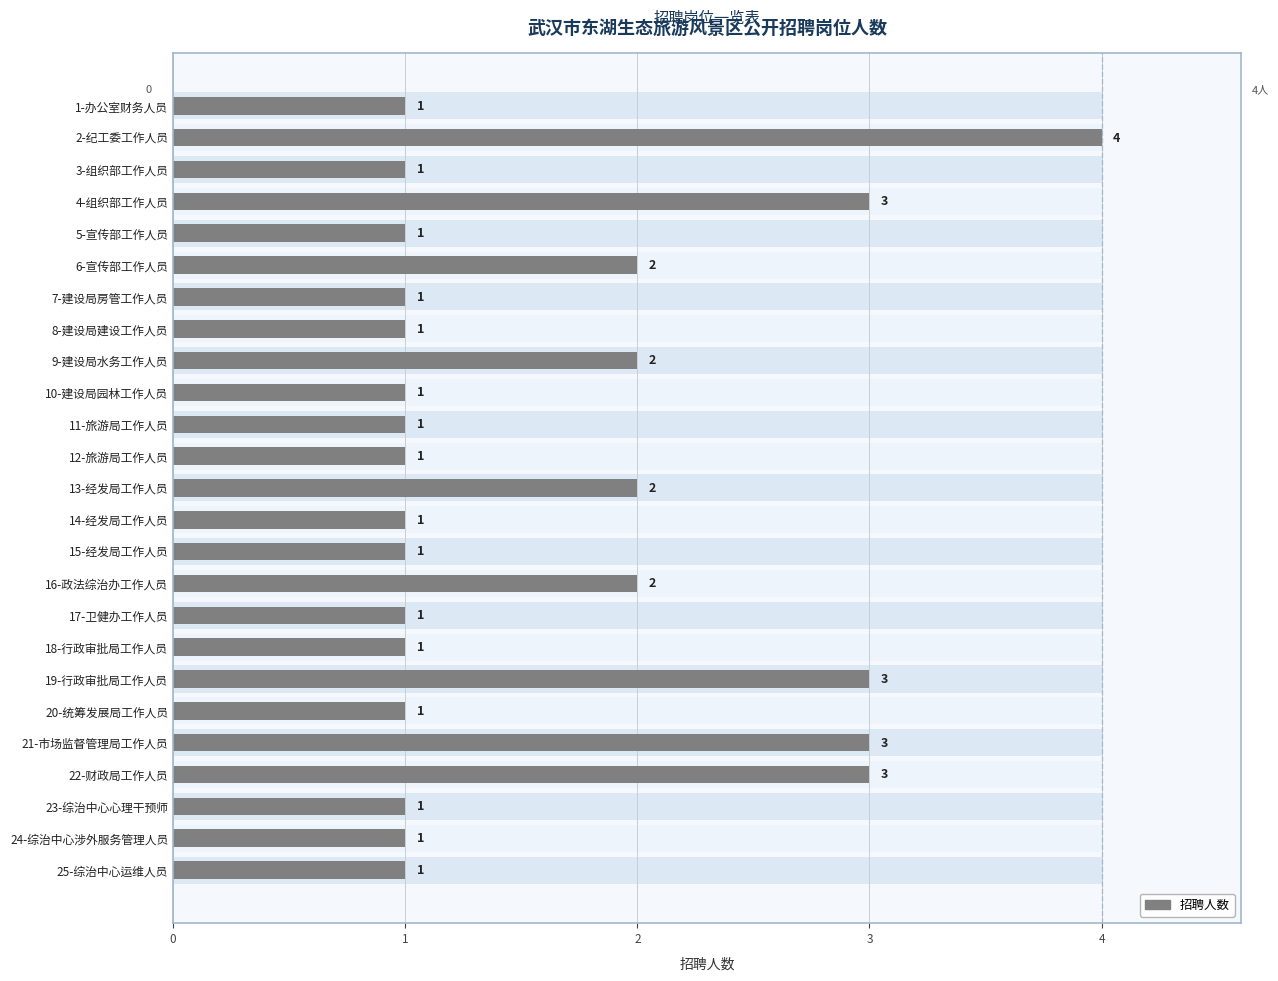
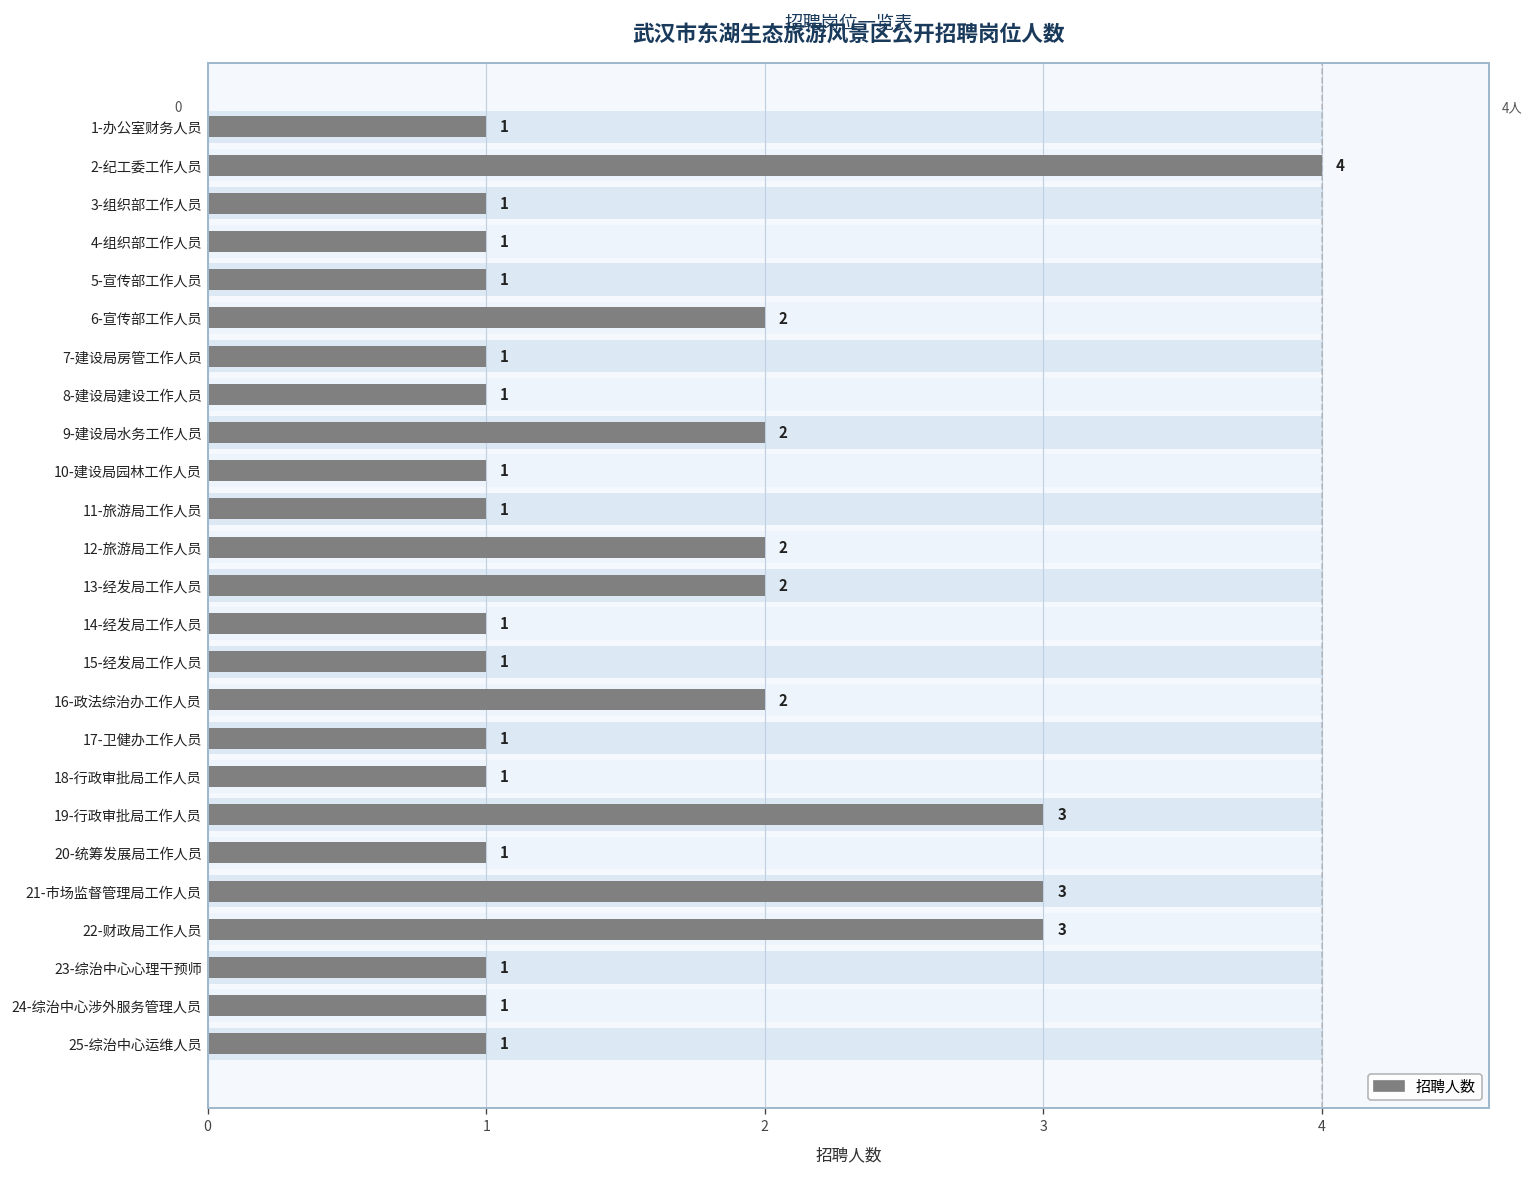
招聘人数, 4-组织部工作人员: 3 -> 1
招聘人数, 12-旅游局工作人员: 1 -> 2
